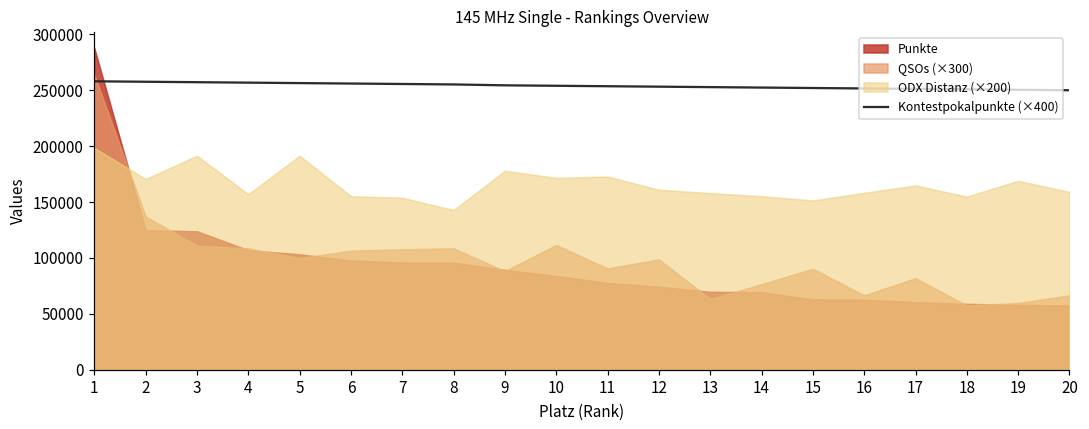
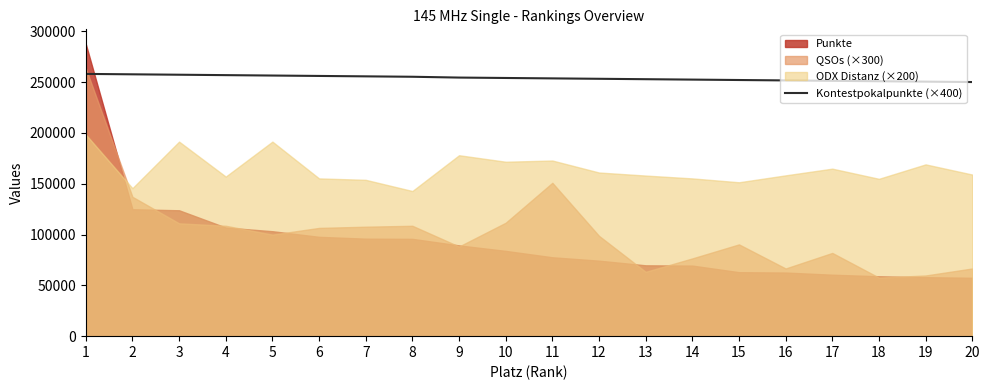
ODX Distanz (×200), 2: 171000 -> 146000
QSOs (×300), 11: 91000 -> 151000
